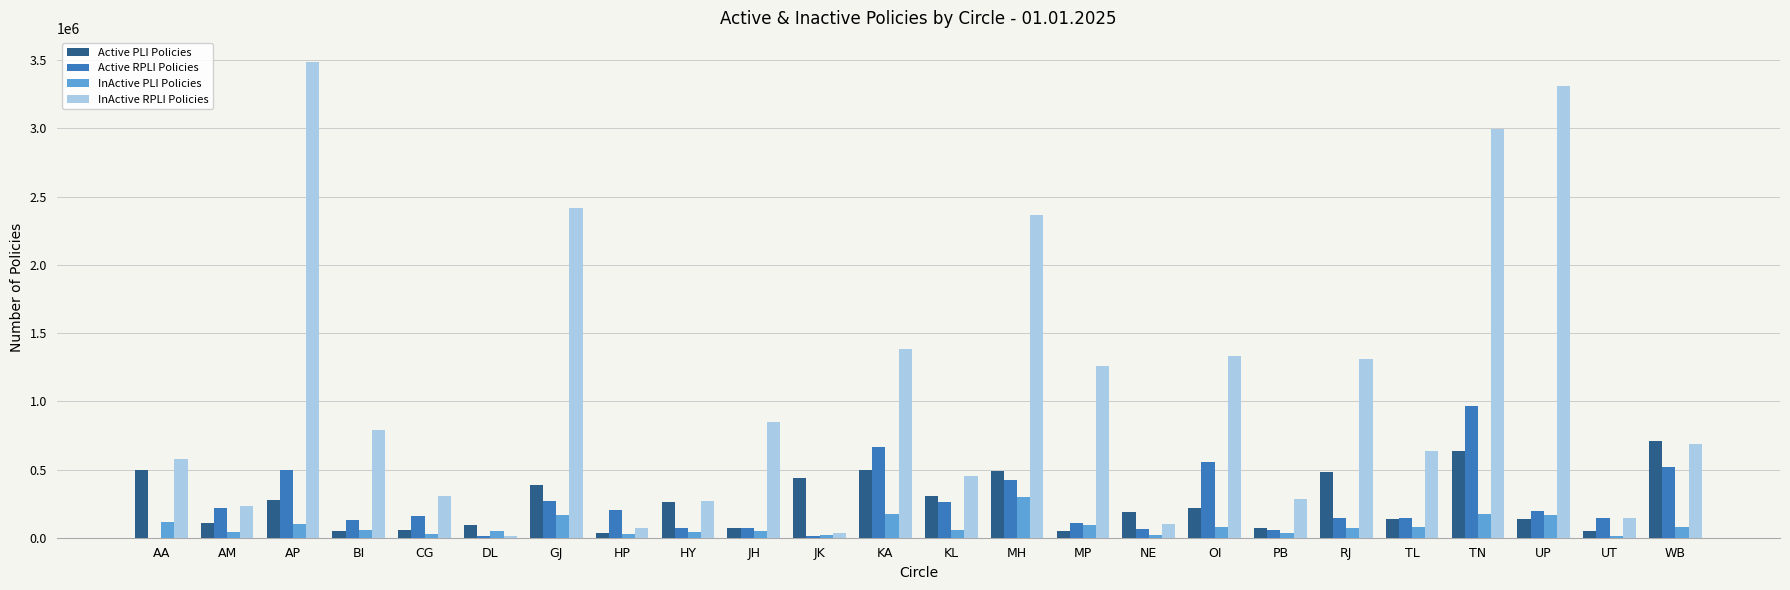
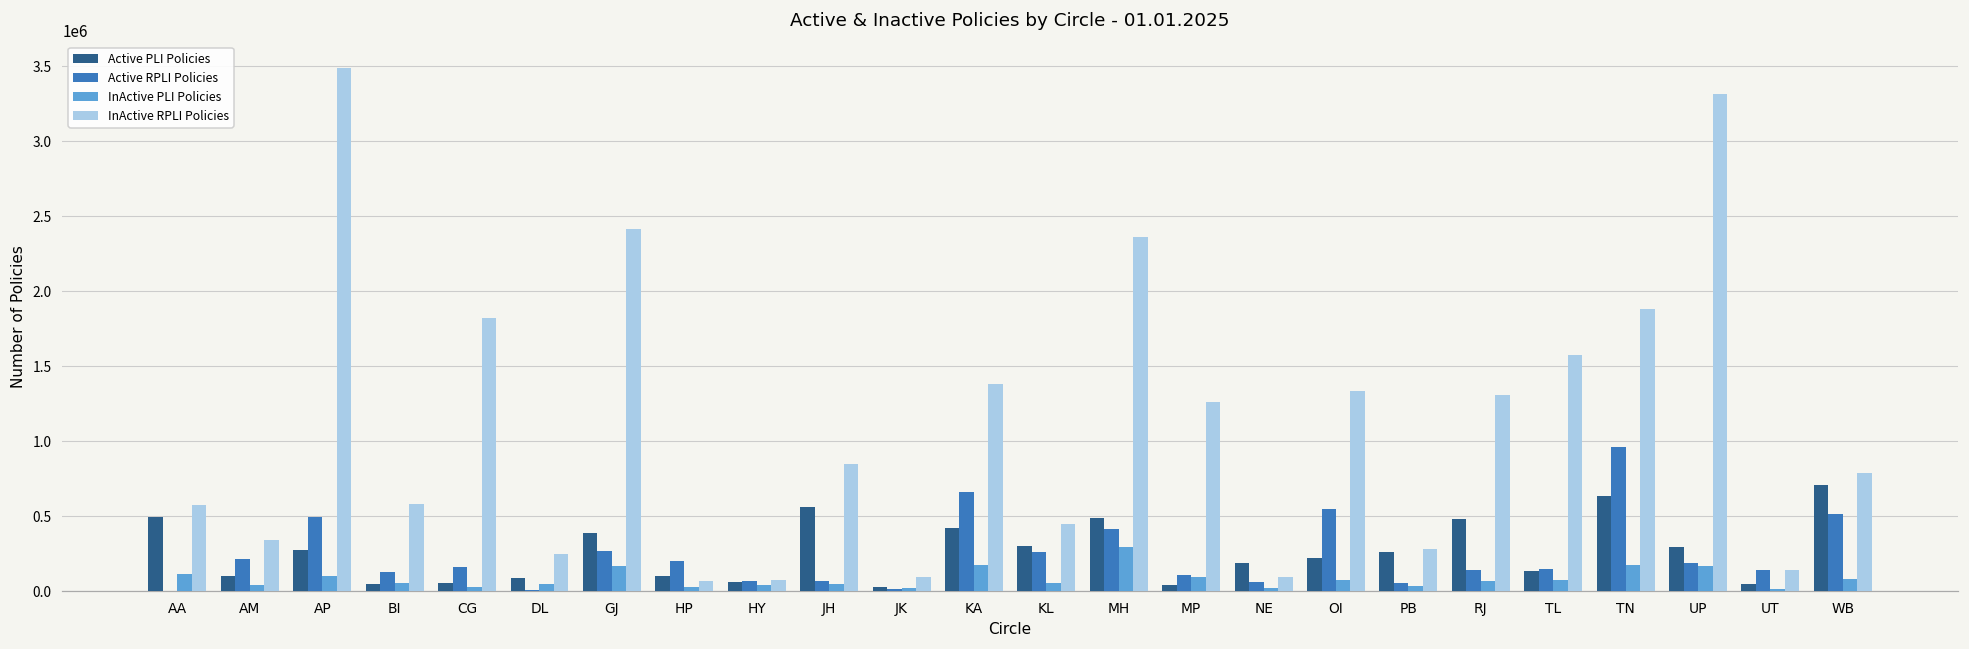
InActive RPLI Policies, AM: 230000 -> 340000
InActive RPLI Policies, BI: 790000 -> 590000
InActive RPLI Policies, CG: 310000 -> 1820000
InActive RPLI Policies, DL: 10000 -> 250000
Active PLI Policies, HP: 30000 -> 100000
Active PLI Policies, HY: 260000 -> 60000
InActive RPLI Policies, HY: 270000 -> 80000
Active PLI Policies, JH: 70000 -> 570000
Active PLI Policies, JK: 440000 -> 30000
InActive RPLI Policies, JK: 40000 -> 100000
Active PLI Policies, KA: 490000 -> 420000
Active PLI Policies, PB: 70000 -> 260000
InActive RPLI Policies, TL: 640000 -> 1570000
InActive RPLI Policies, TN: 2990000 -> 1880000
Active PLI Policies, UP: 130000 -> 300000
InActive RPLI Policies, WB: 690000 -> 790000
